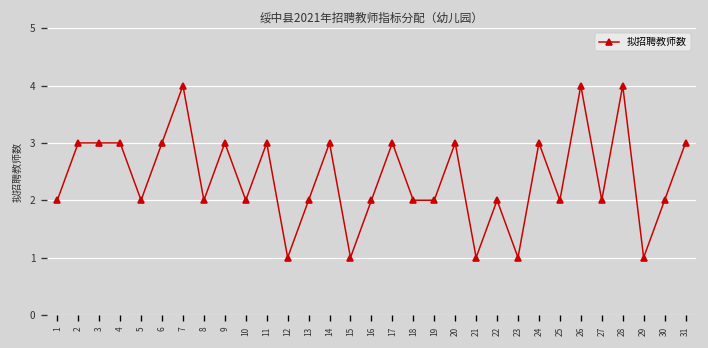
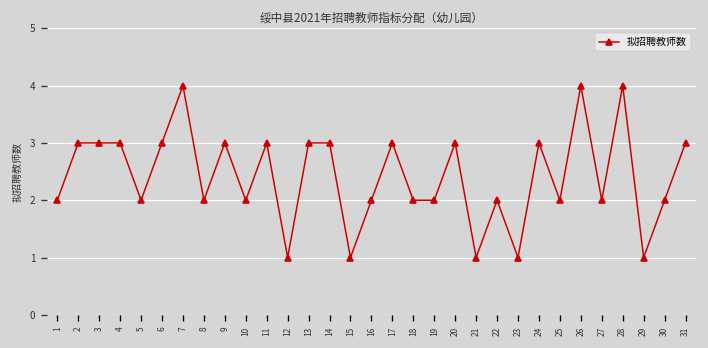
13: 2 -> 3
